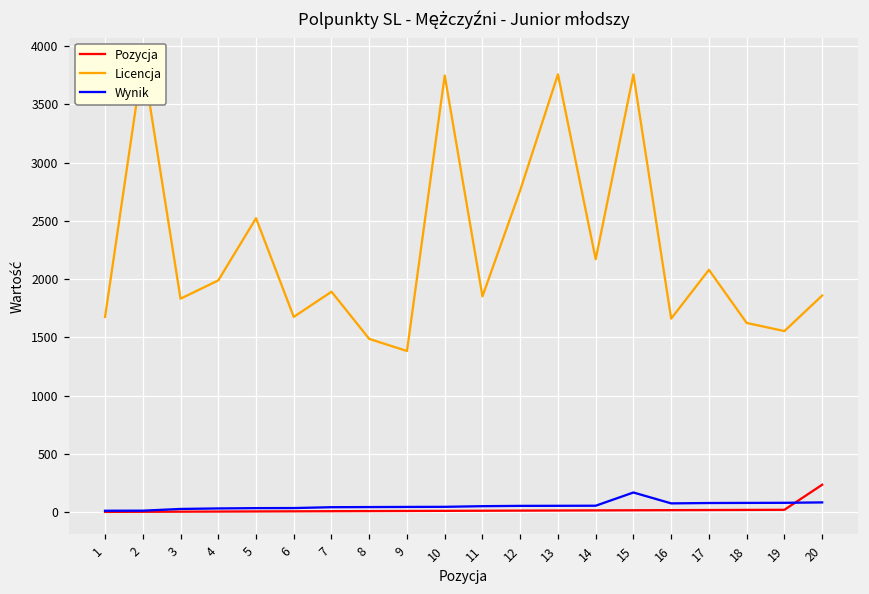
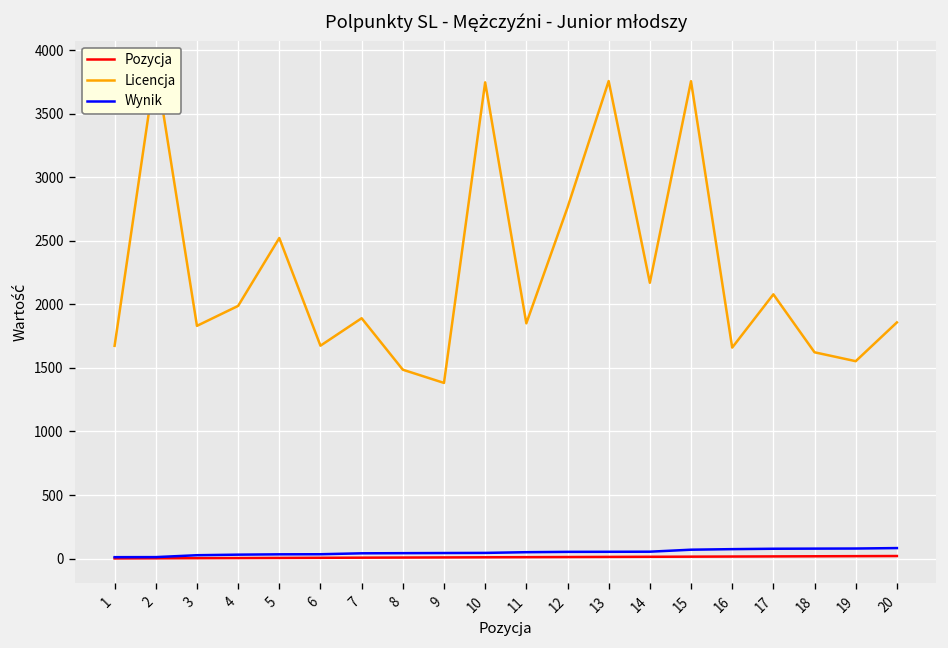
Wynik, 15: 170 -> 70
Pozycja, 20: 230 -> 20
